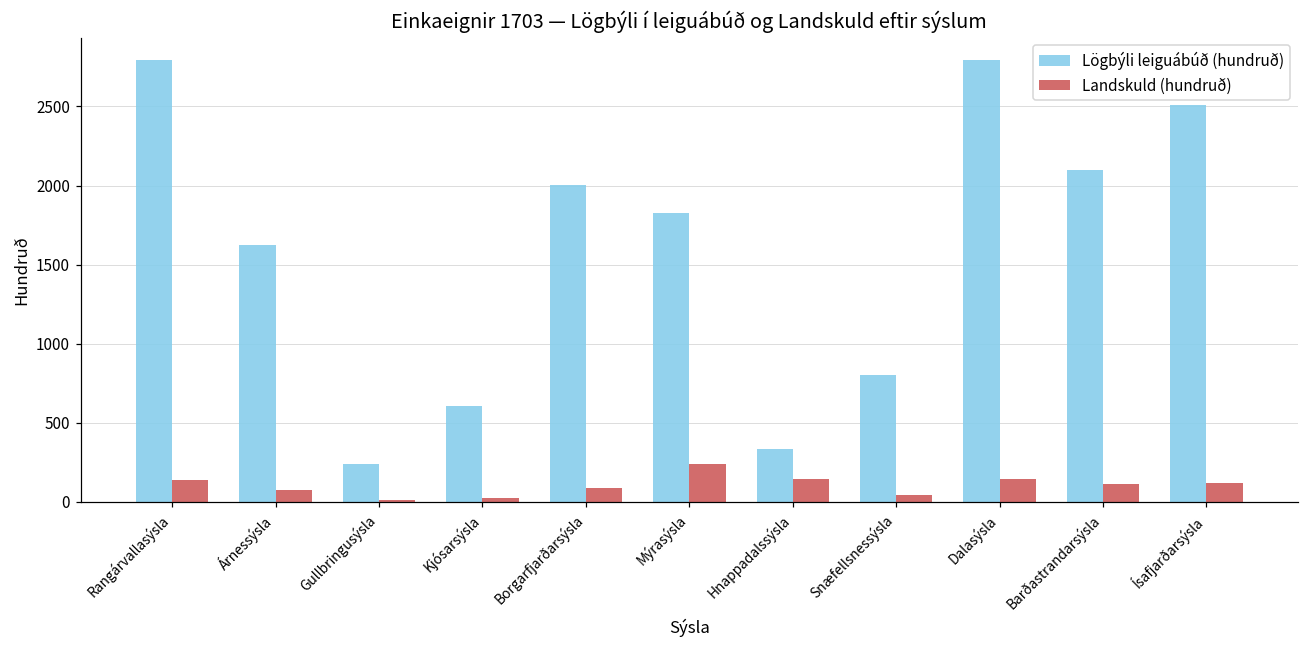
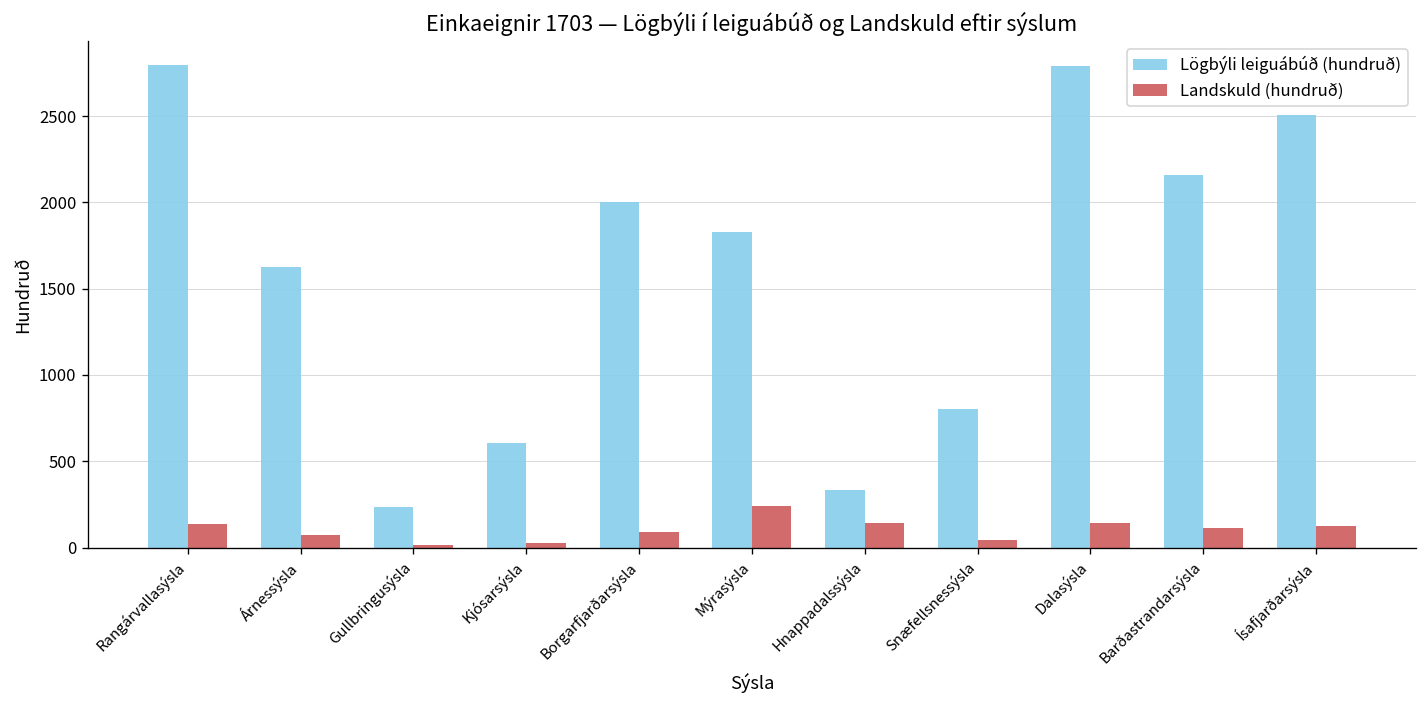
Lögbýli leiguábúð (hundruð), Barðastrandarsýsla: 2100 -> 2160
